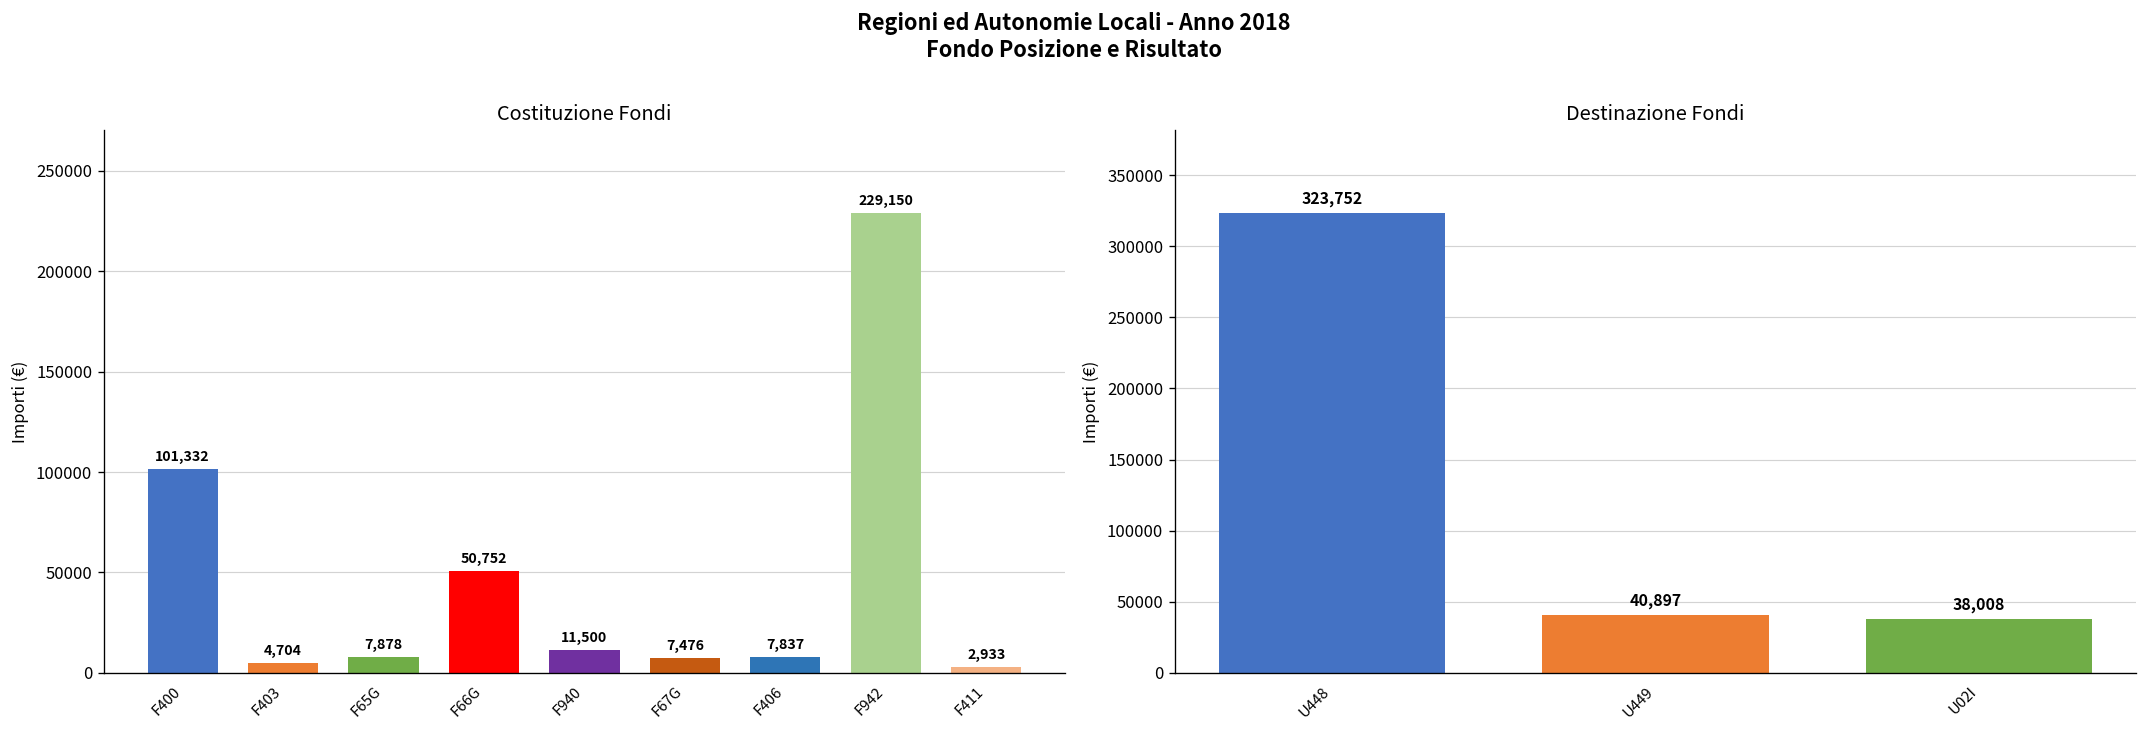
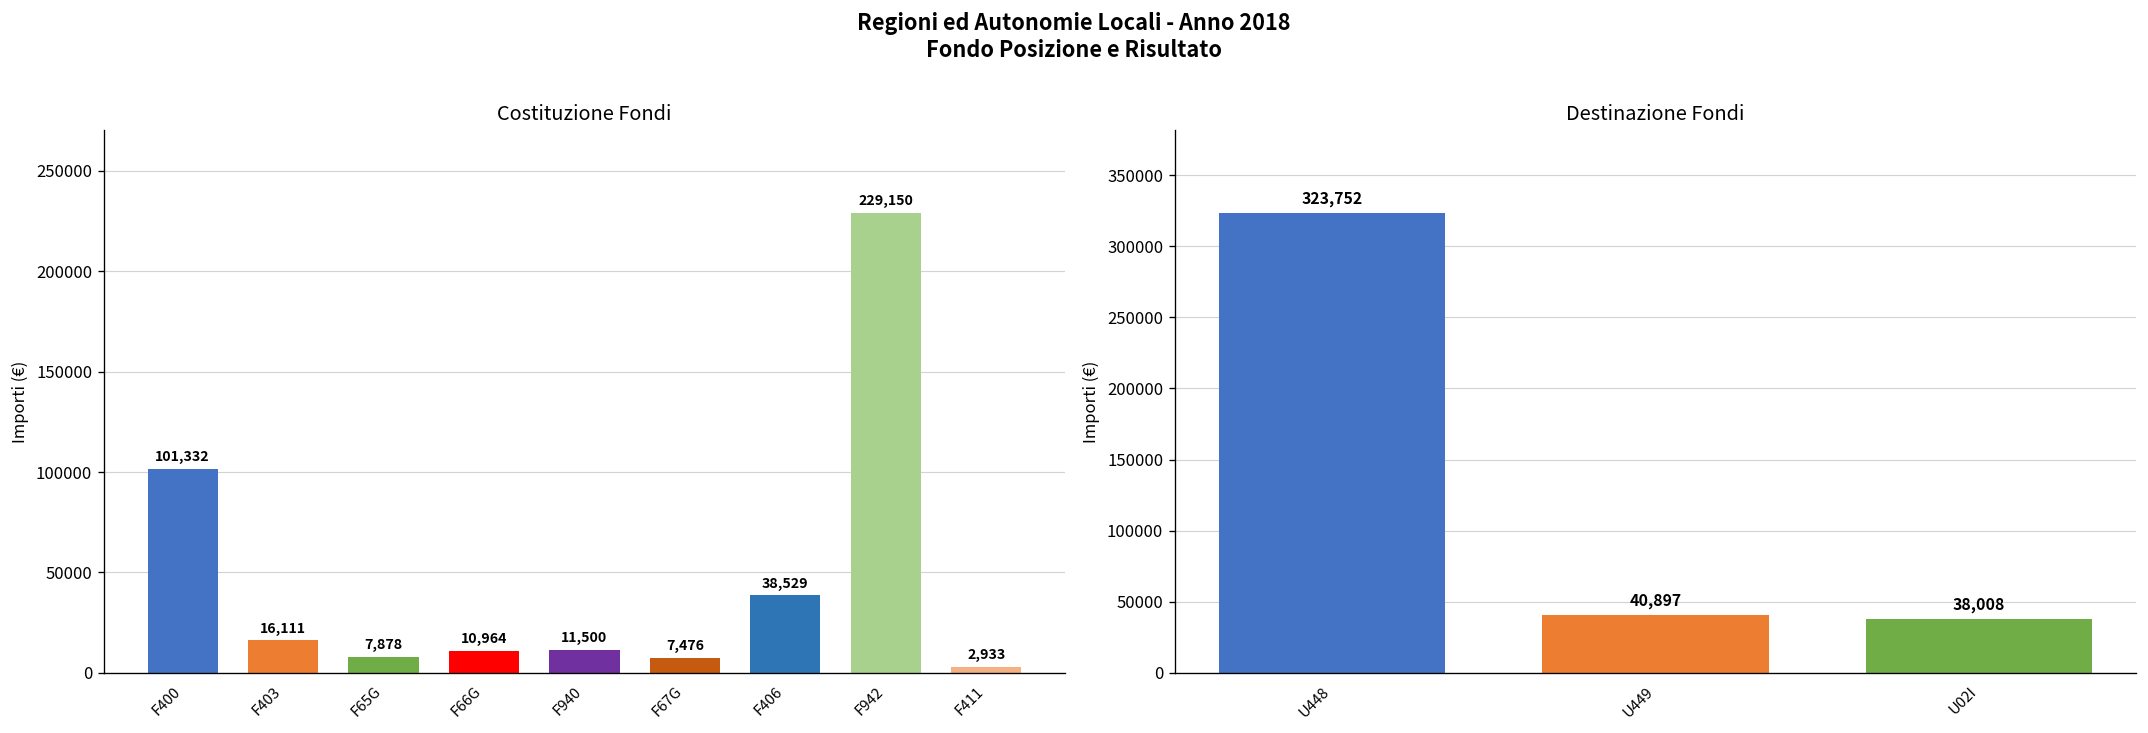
Costituzione Fondi, F403: 4,704 -> 16,111
Costituzione Fondi, F66G: 50,752 -> 10,964
Costituzione Fondi, F406: 7,837 -> 38,529
